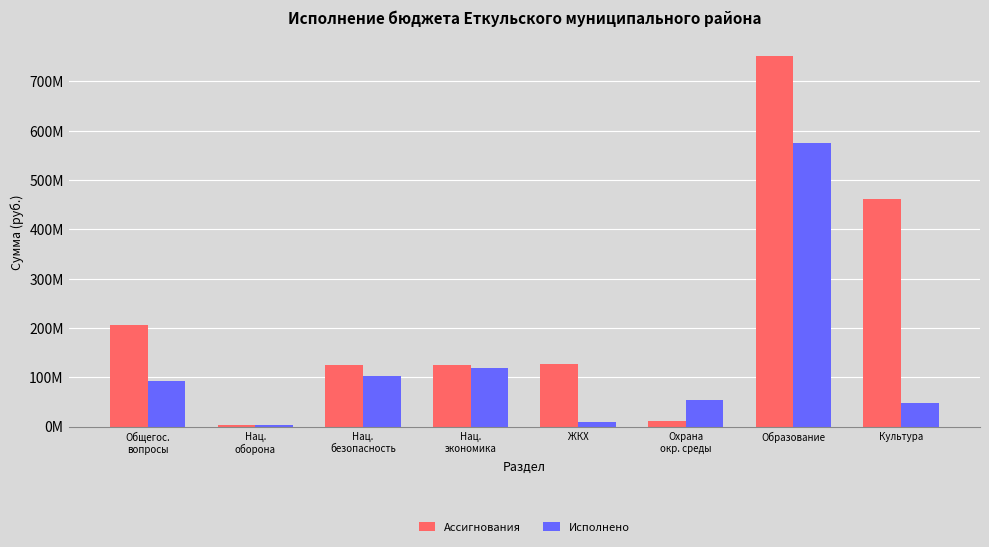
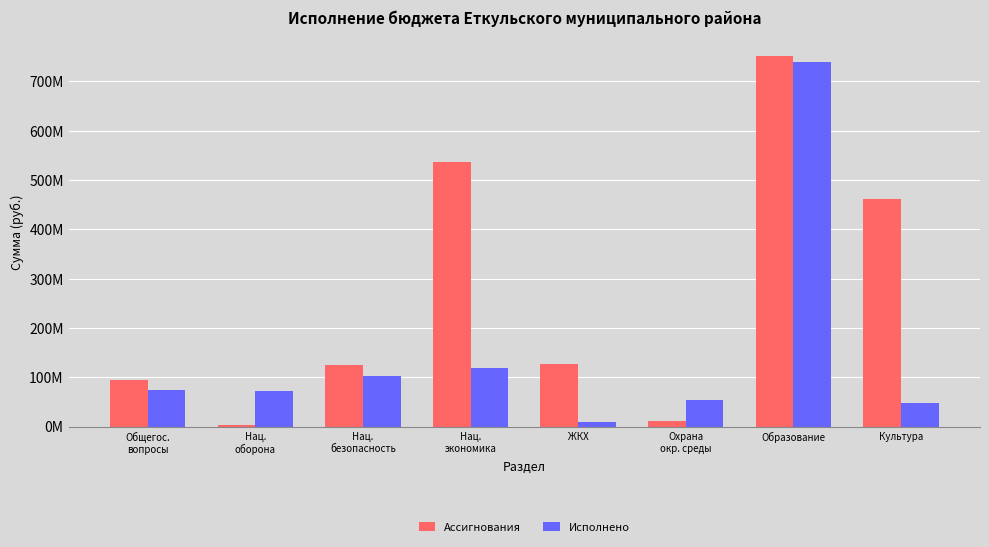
Ассигнования, Общегос. вопросы: 210000000 -> 100000000
Исполнено, Общегос. вопросы: 90000000 -> 70000000
Исполнено, Нац. оборона: 0 -> 70000000
Ассигнования, Нац. экономика: 120000000 -> 540000000
Исполнено, Образование: 580000000 -> 740000000
